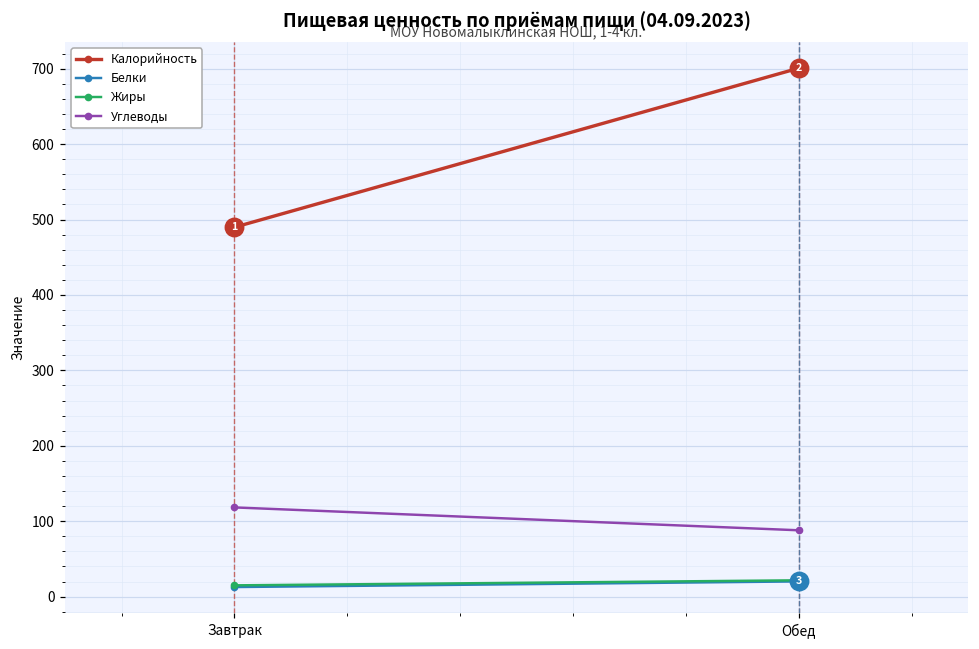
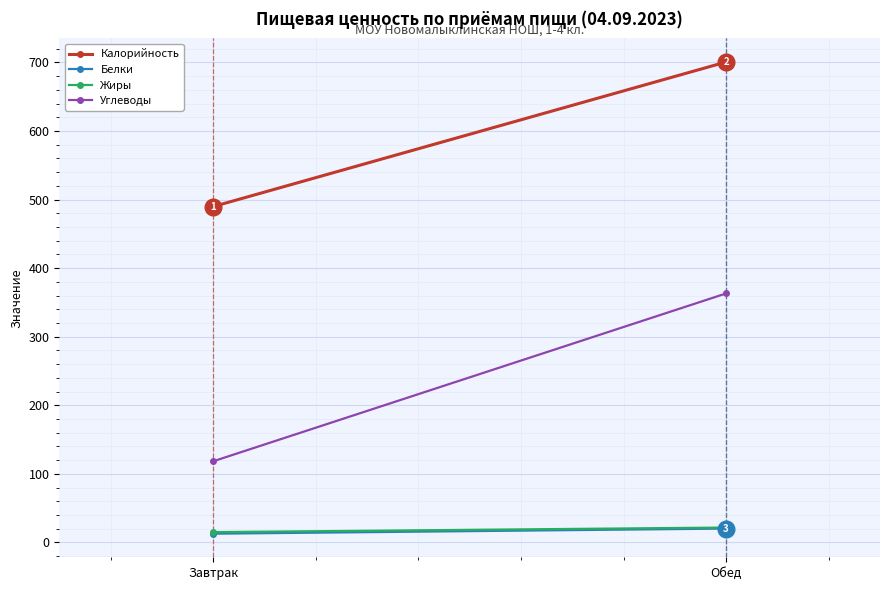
Углеводы, Обед: 90 -> 360
